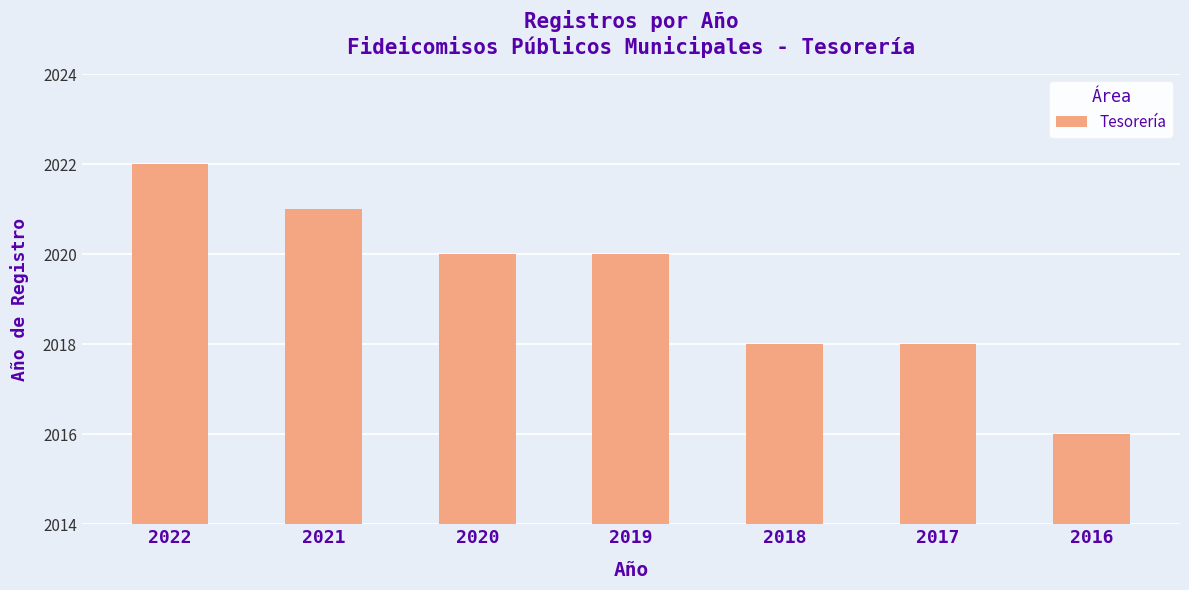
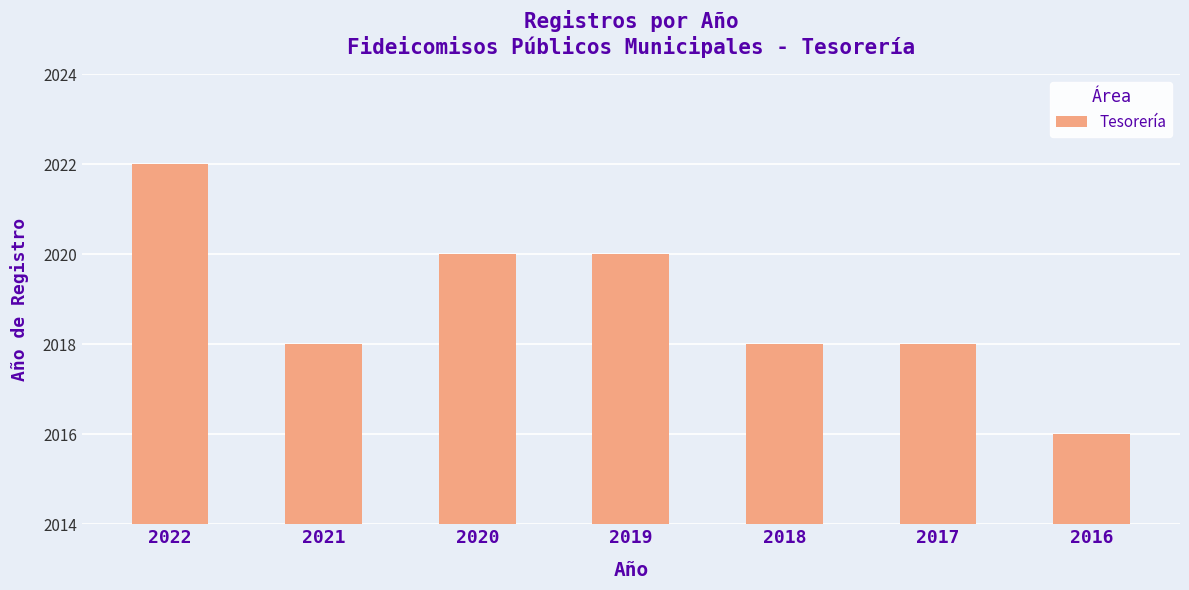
2021: 2021 -> 2018
